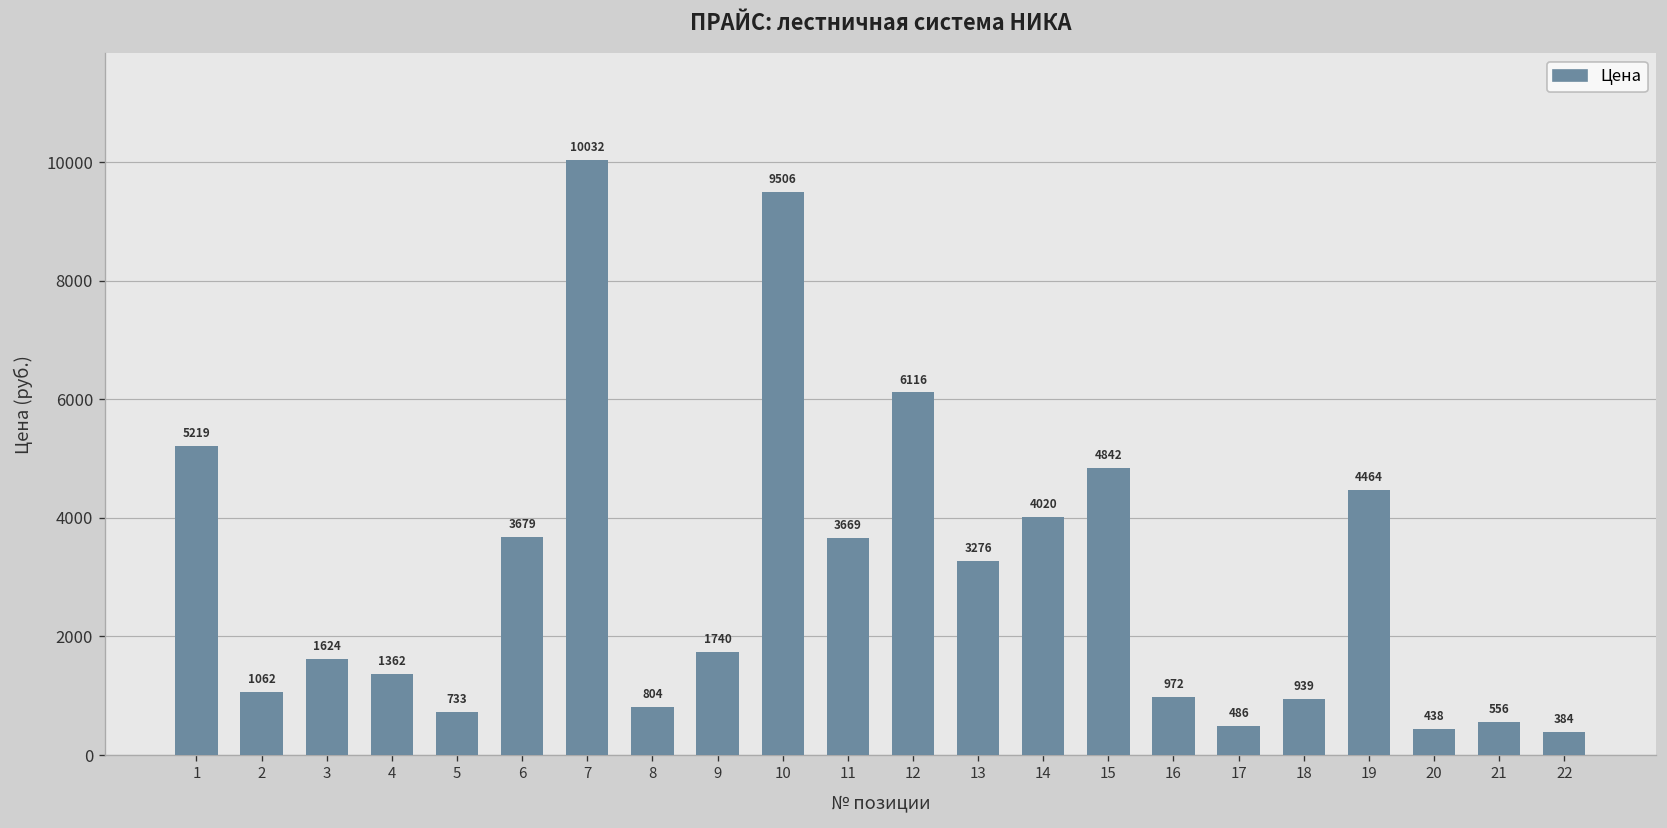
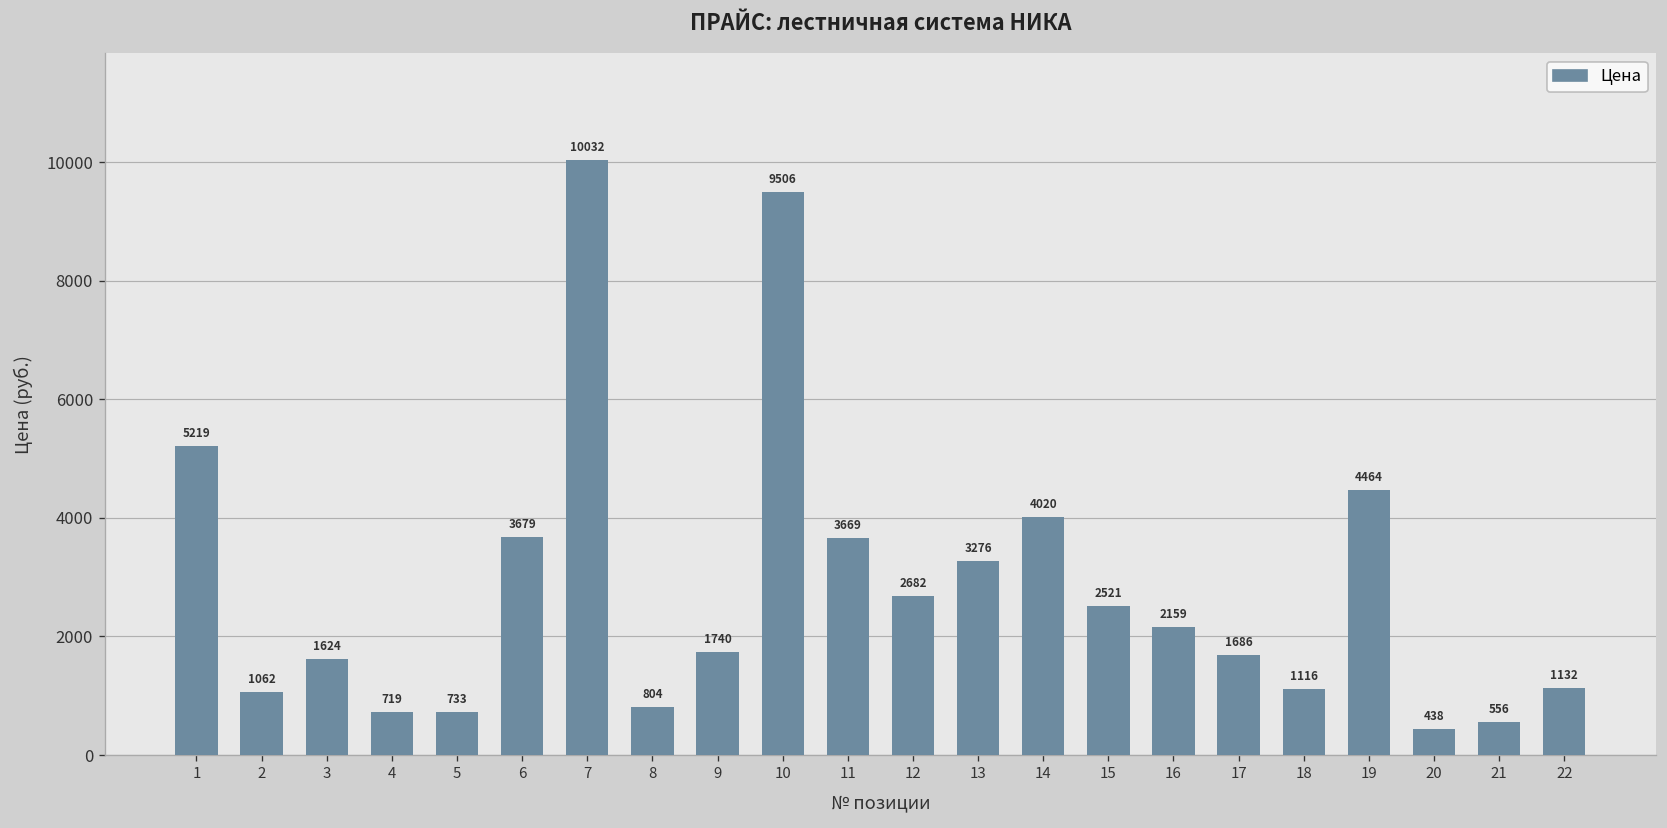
4: 1362 -> 719
12: 6116 -> 2682
15: 4842 -> 2521
16: 972 -> 2159
17: 486 -> 1686
18: 939 -> 1116
22: 384 -> 1132
